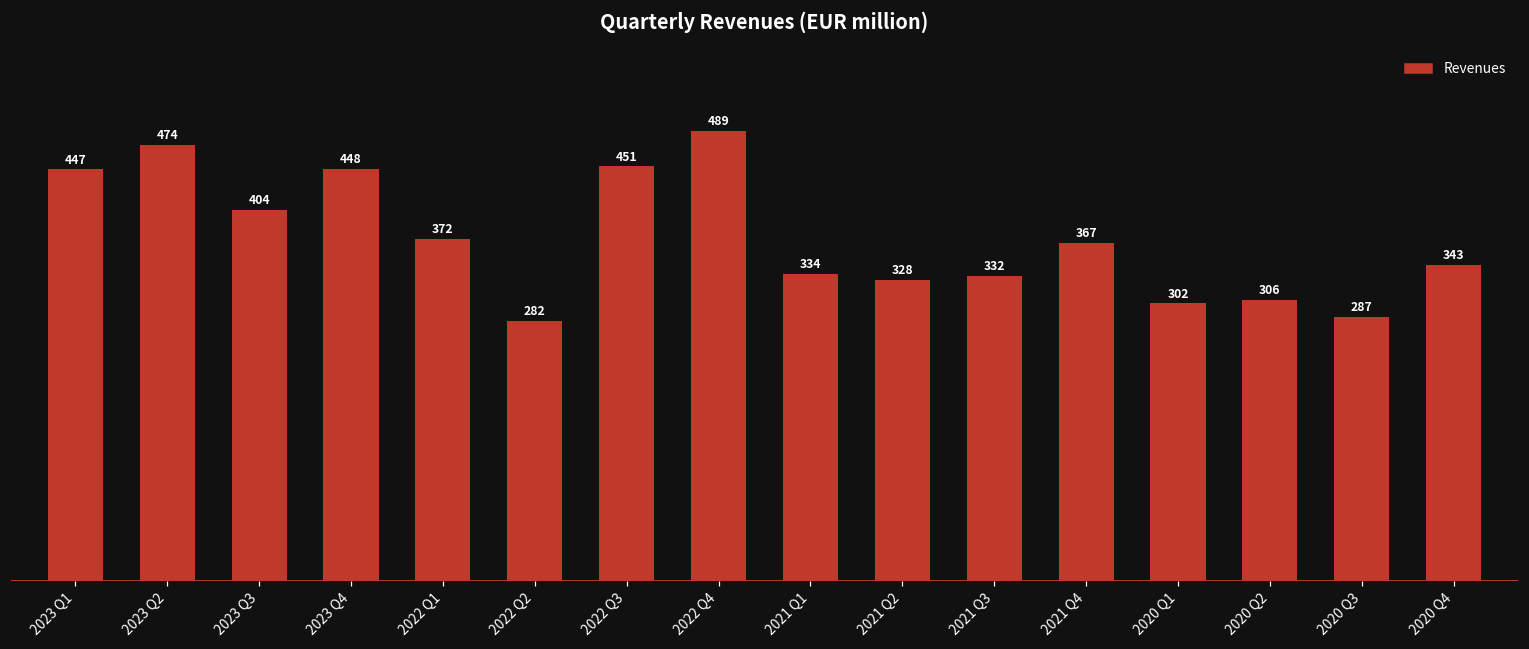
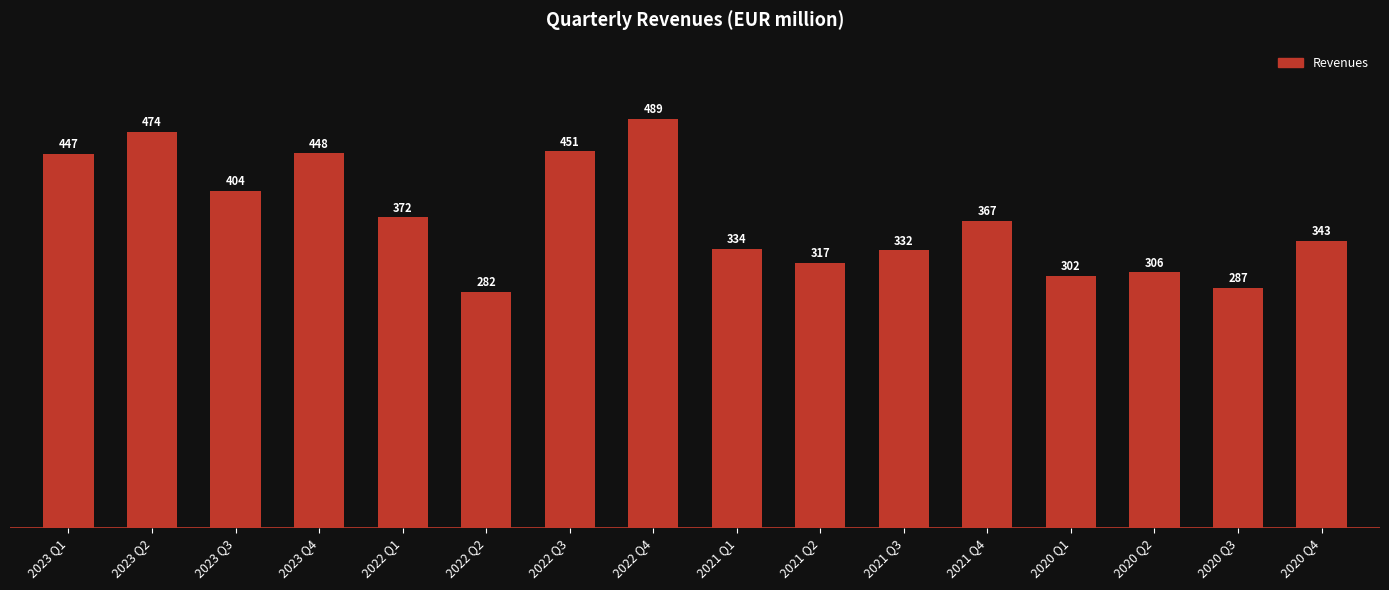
2021 Q2: 328 -> 317
